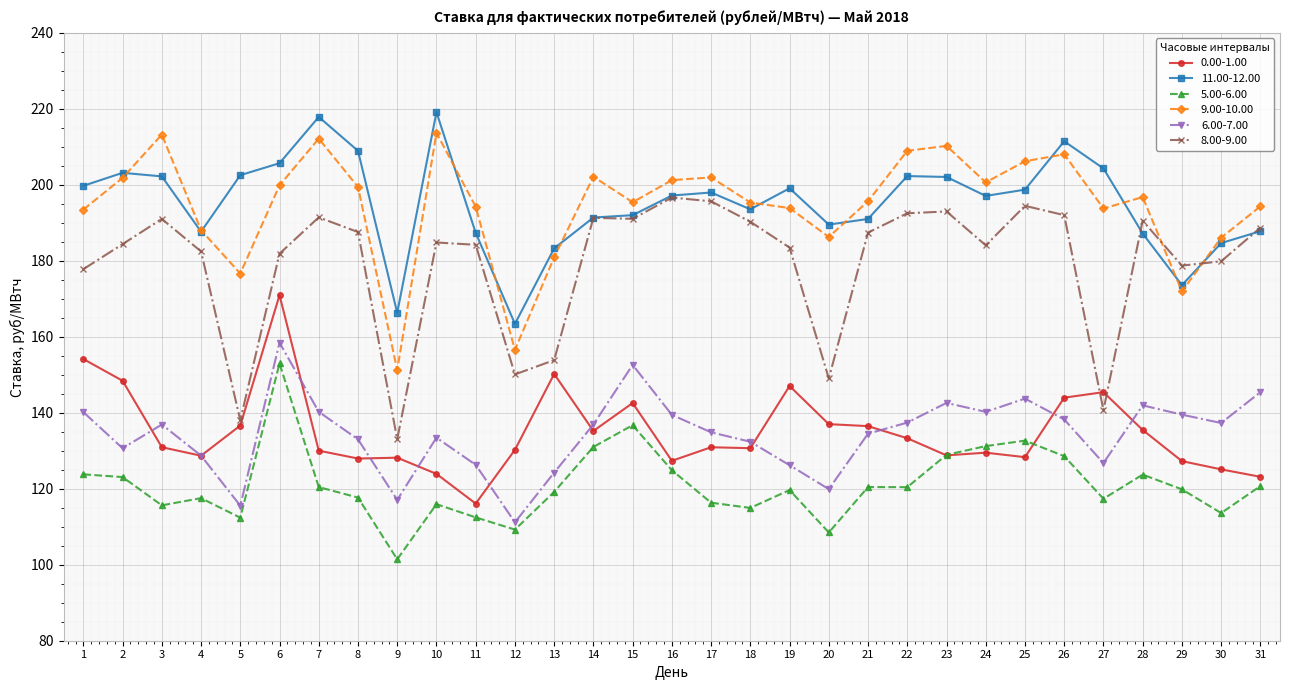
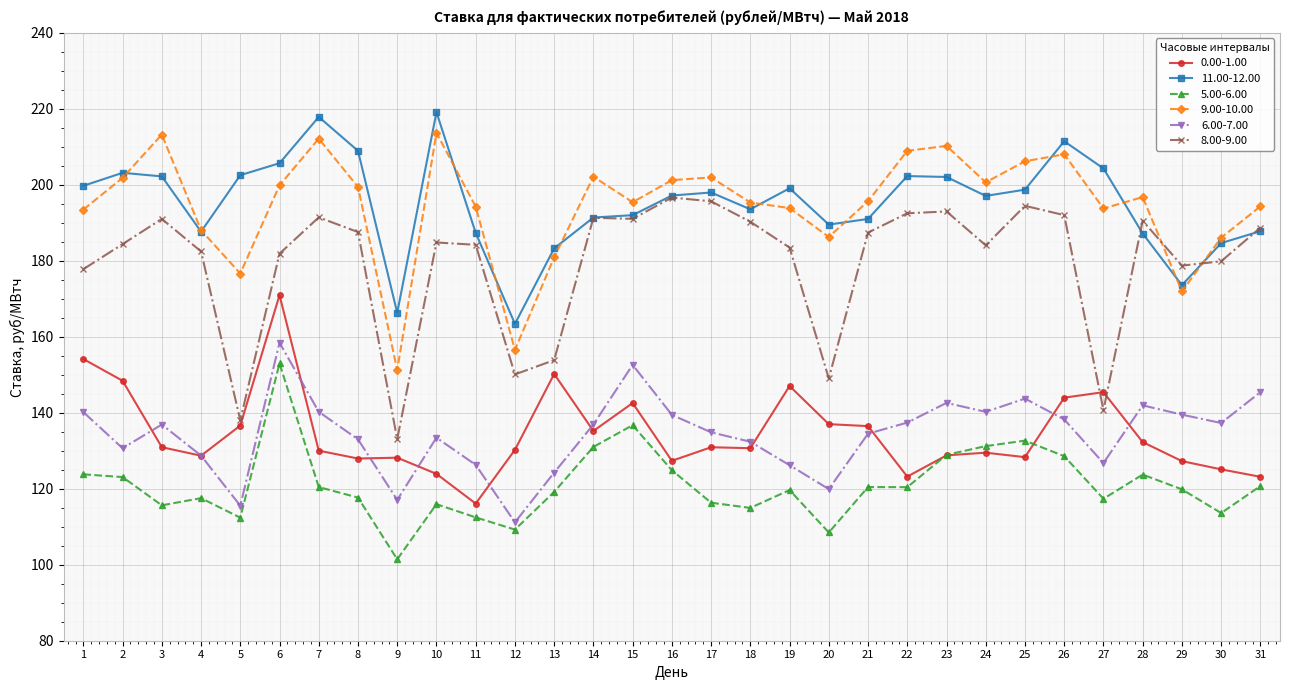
0.00-1.00, 22: 133 -> 123
0.00-1.00, 28: 135 -> 132
